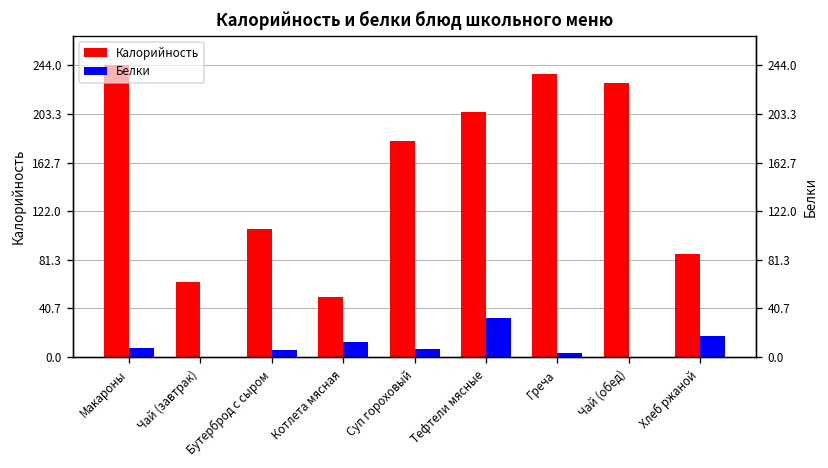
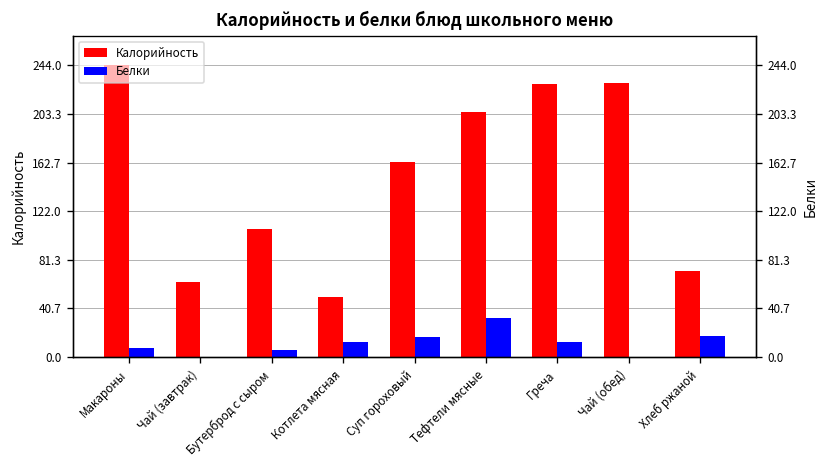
Калорийность, Суп гороховый: 180 -> 160
Белки, Суп гороховый: 10 -> 20
Калорийность, Греча: 240 -> 230
Белки, Греча: 0 -> 10
Калорийность, Хлеб ржаной: 90 -> 70
